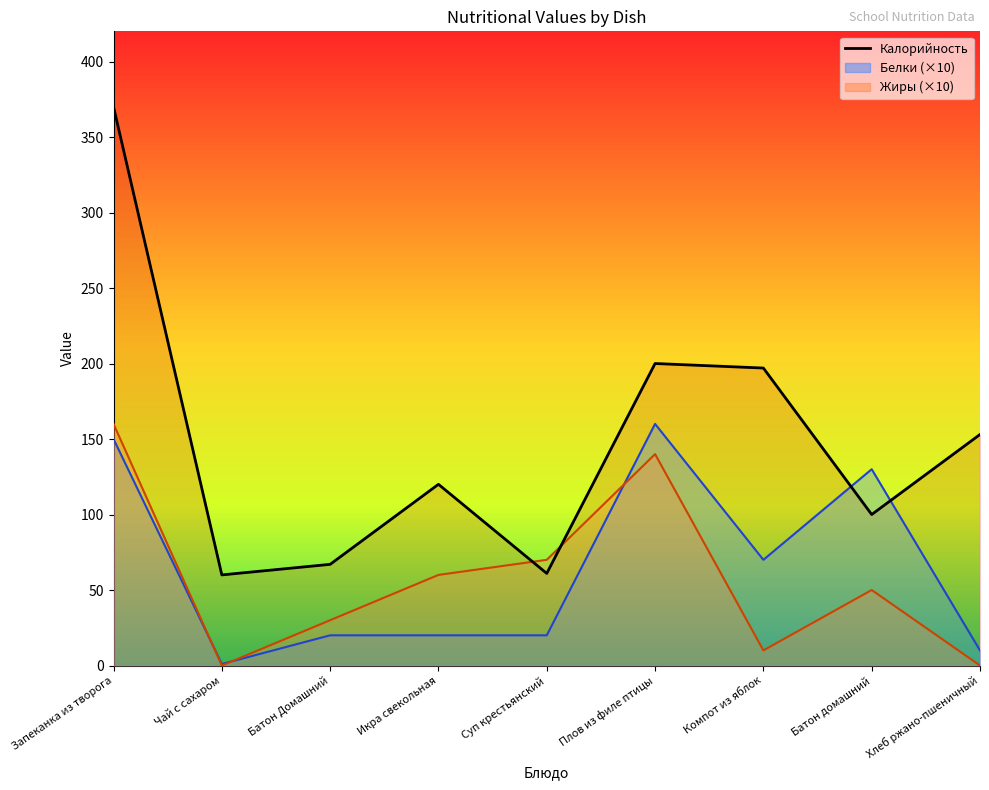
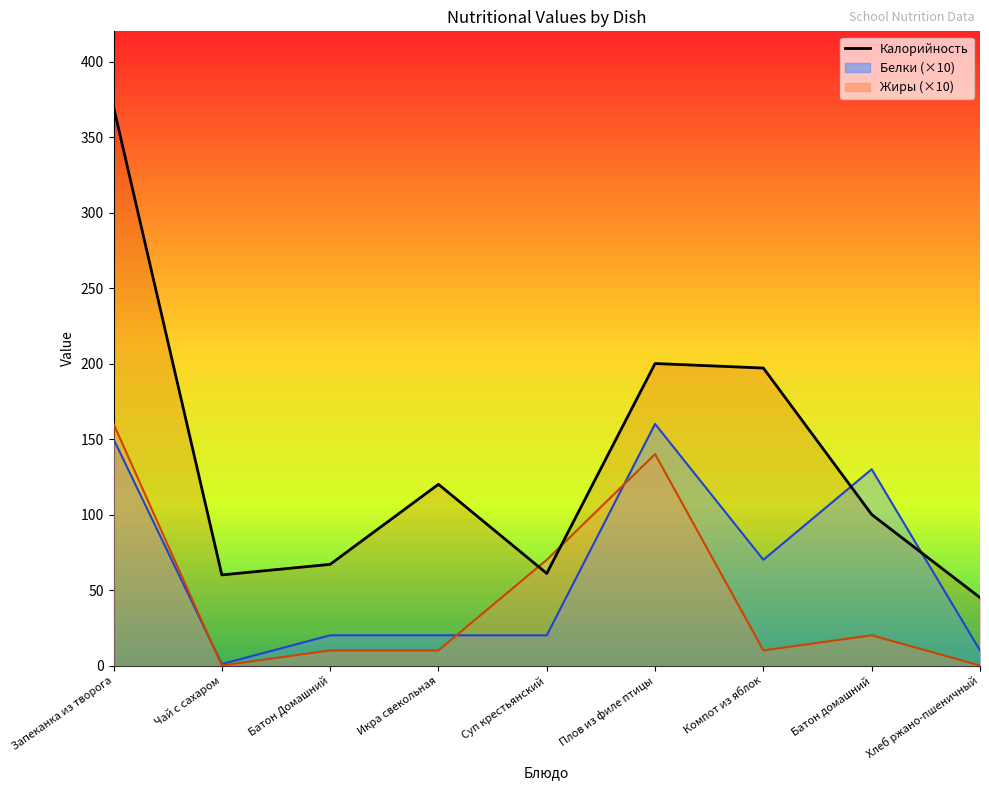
Жиры (×10), Батон Домашний: 30 -> 10
Жиры (×10), Икра свекольная: 60 -> 10
Жиры (×10), Батон домашний: 50 -> 20
Калорийность, Хлеб ржано-пшеничный: 153 -> 45
